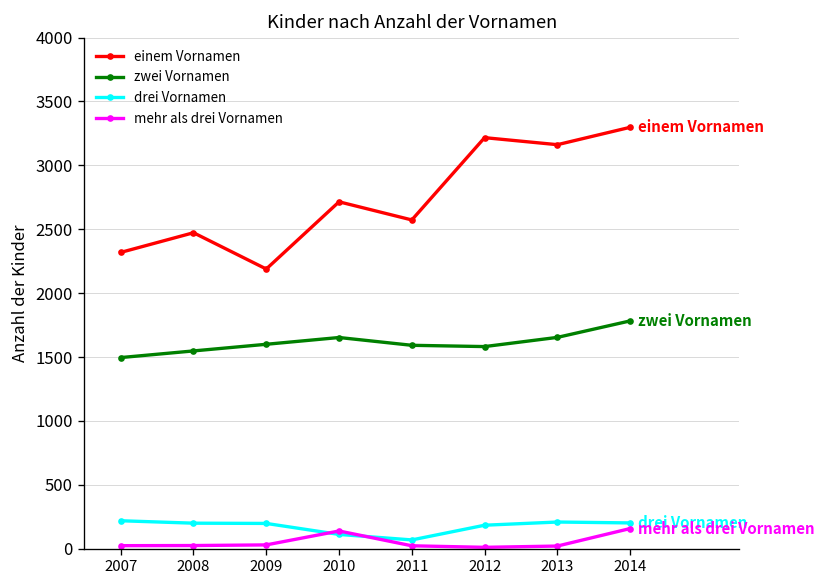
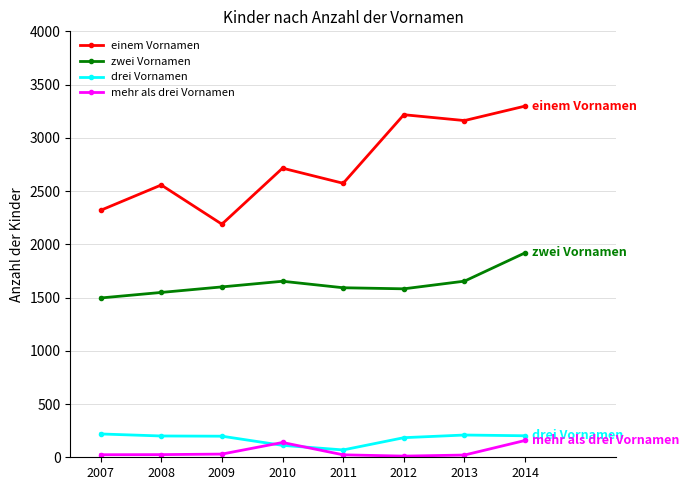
einem Vornamen, 2008: 2470 -> 2560
zwei Vornamen, 2014: 1780 -> 1920
